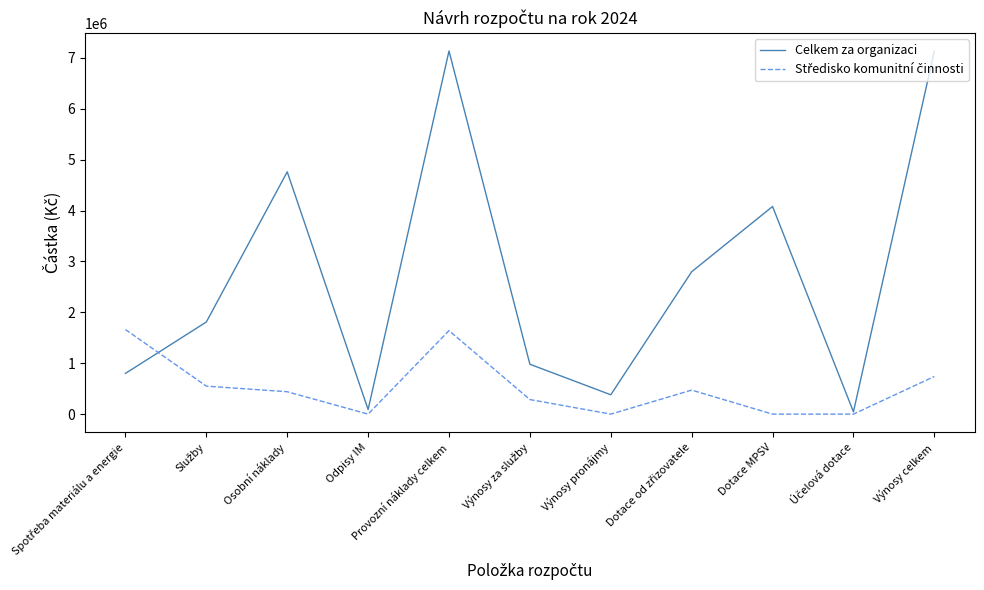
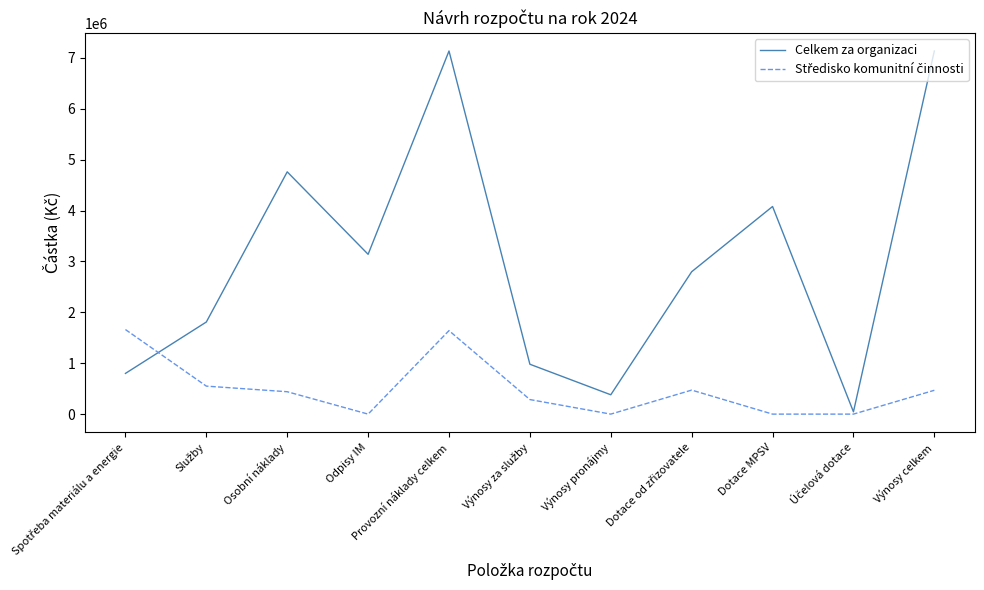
Celkem za organizaci, Odpisy IM: 100000 -> 3100000
Středisko komunitní činnosti, Výnosy celkem: 700000 -> 500000
